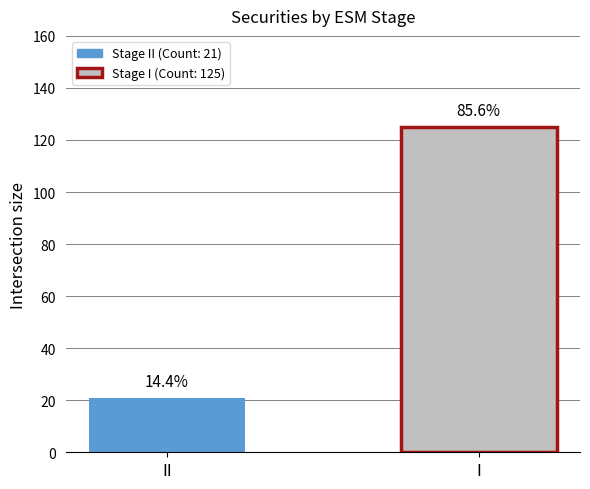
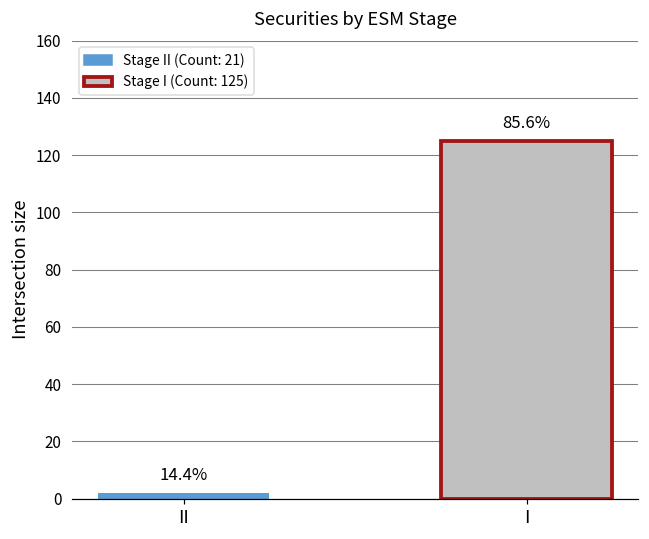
II: 21 -> 2
